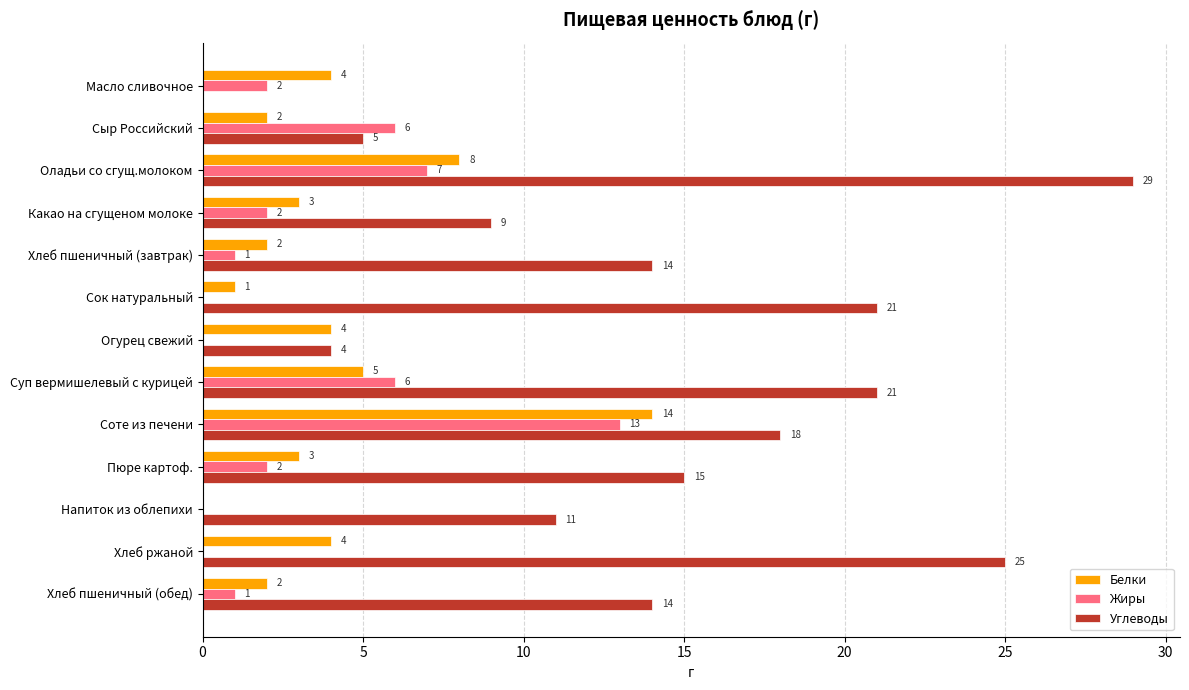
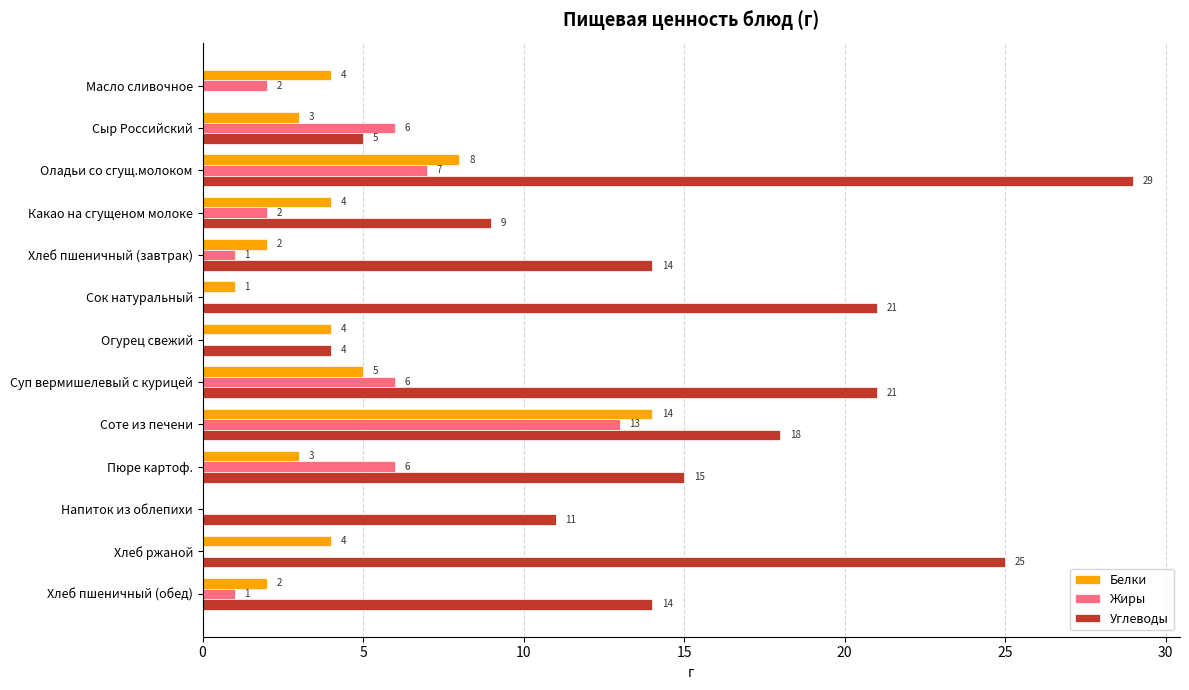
Белки, Сыр Российский: 2 -> 3
Белки, Какао на сгущеном молоке: 3 -> 4
Жиры, Пюре картоф.: 2 -> 6
